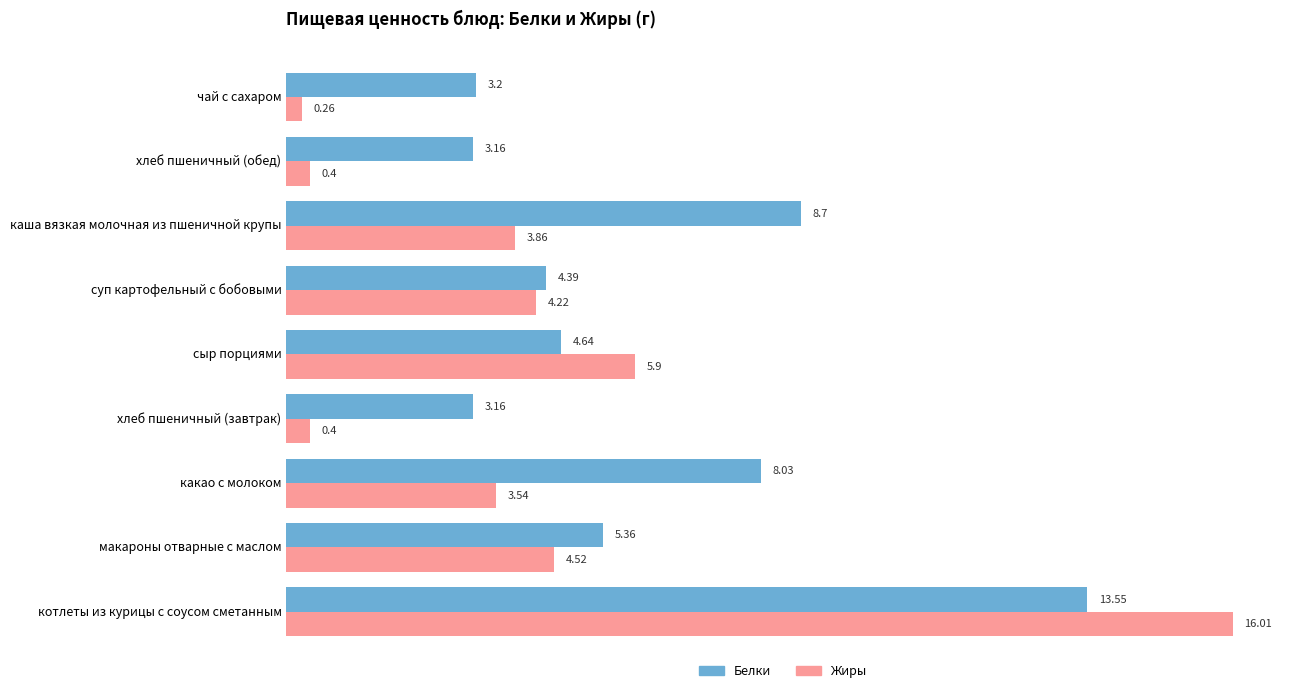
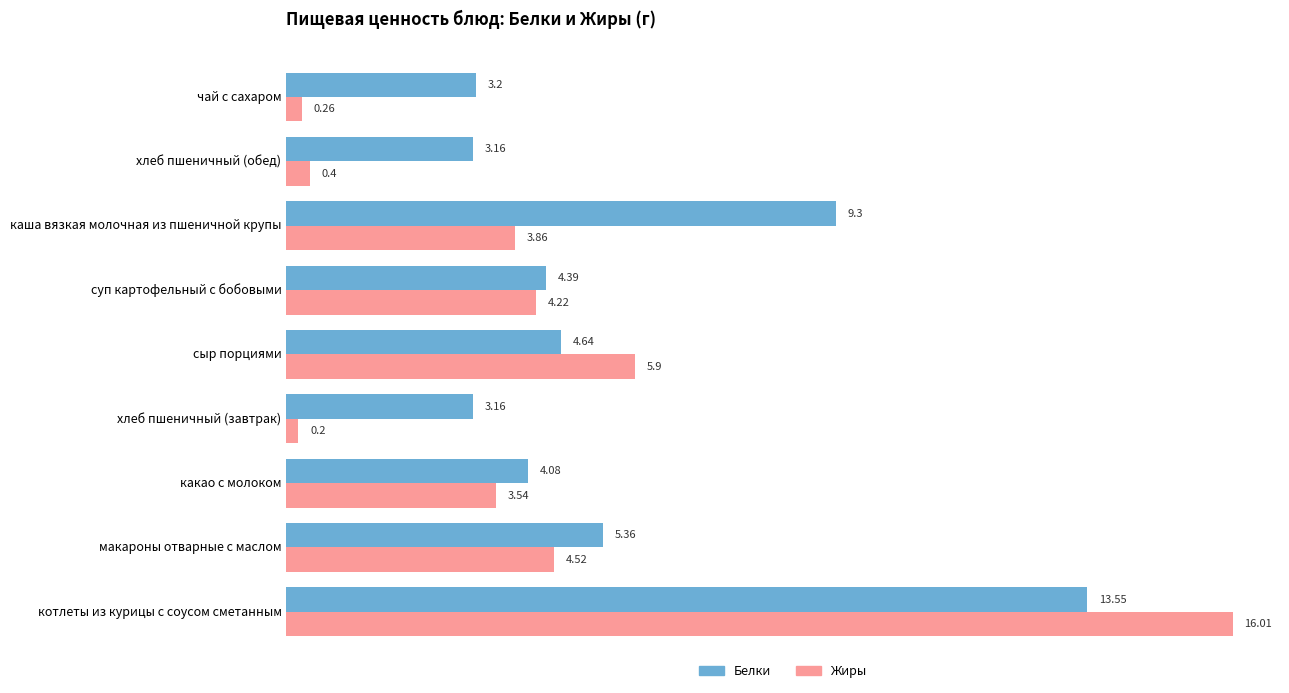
Белки, каша вязкая молочная из пшеничной крупы: 8.7 -> 9.3
Жиры, хлеб пшеничный (завтрак): 0.4 -> 0.2
Белки, какао с молоком: 8.03 -> 4.08
